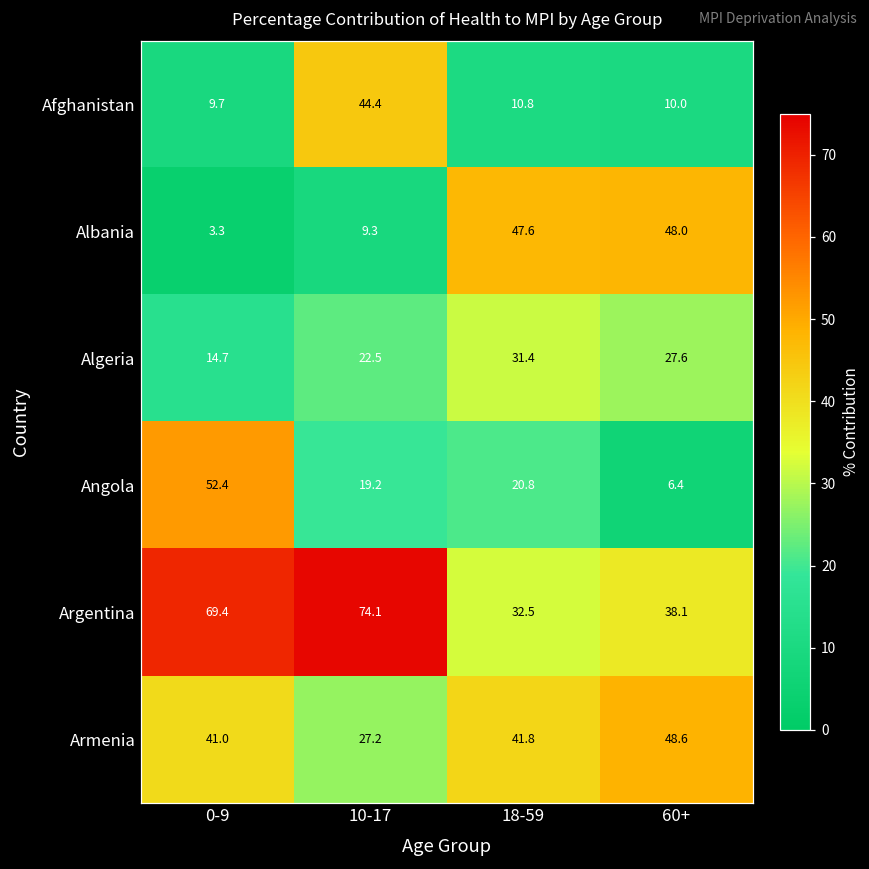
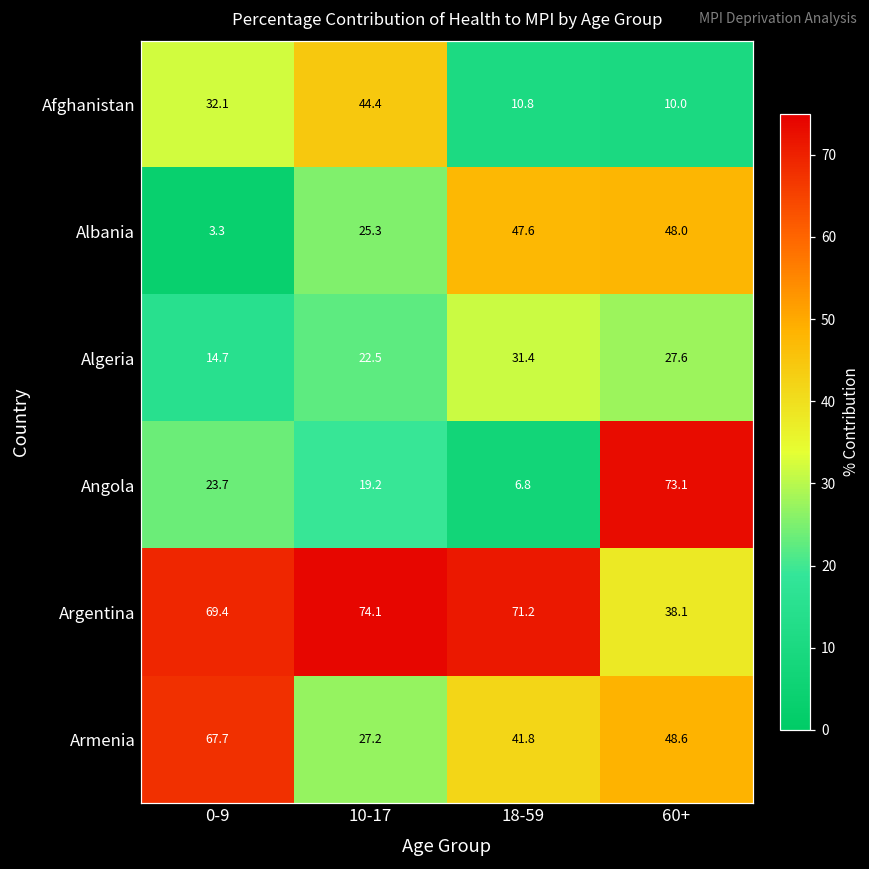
Afghanistan, 0-9: 9.7 -> 32.1
Albania, 10-17: 9.3 -> 25.3
Angola, 0-9: 52.4 -> 23.7
Angola, 18-59: 20.8 -> 6.8
Angola, 60+: 6.4 -> 73.1
Argentina, 18-59: 32.5 -> 71.2
Armenia, 0-9: 41.0 -> 67.7
